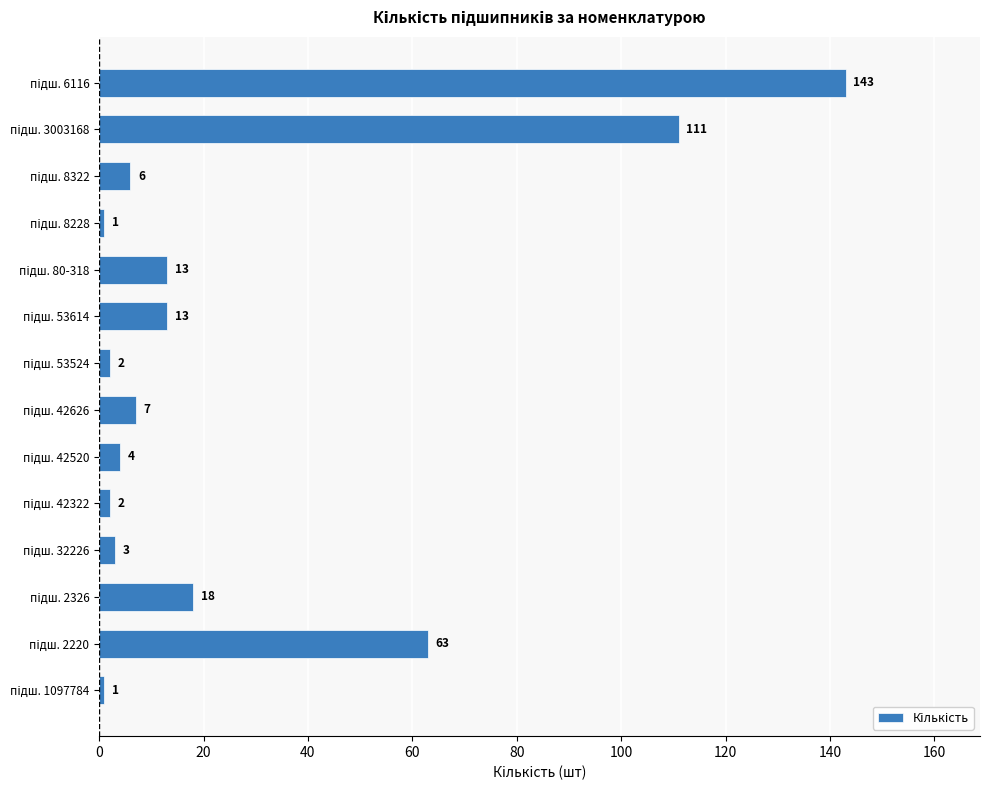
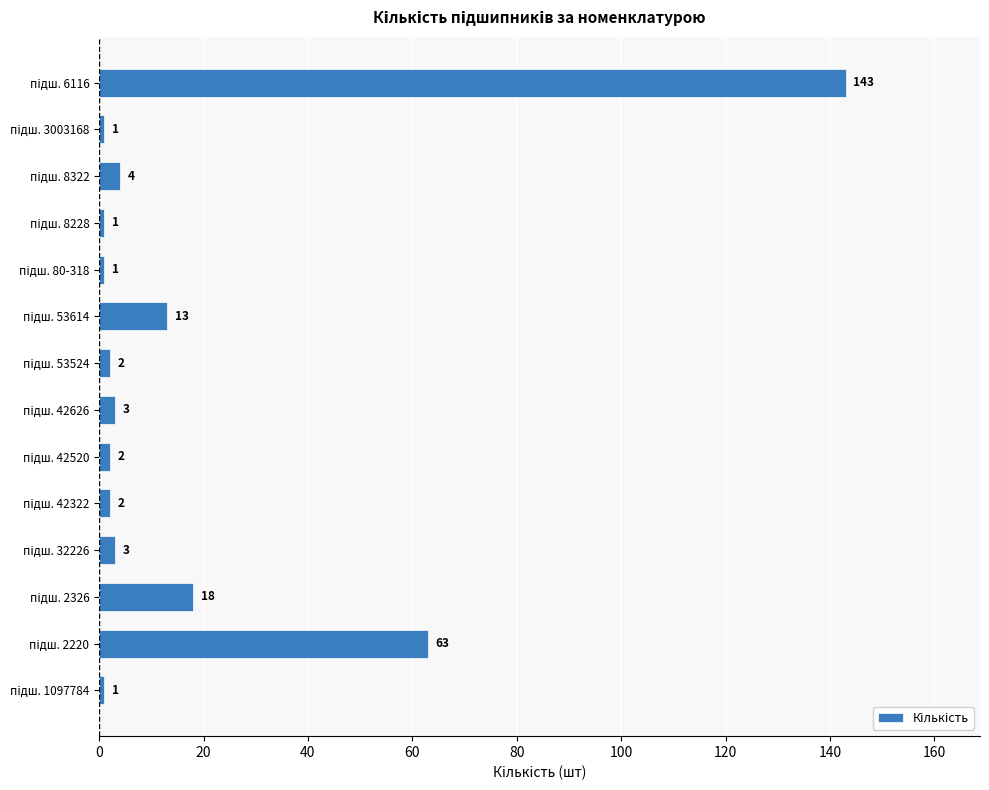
підш. 3003168: 111 -> 1
підш. 8322: 6 -> 4
підш. 80-318: 13 -> 1
підш. 42626: 7 -> 3
підш. 42520: 4 -> 2
